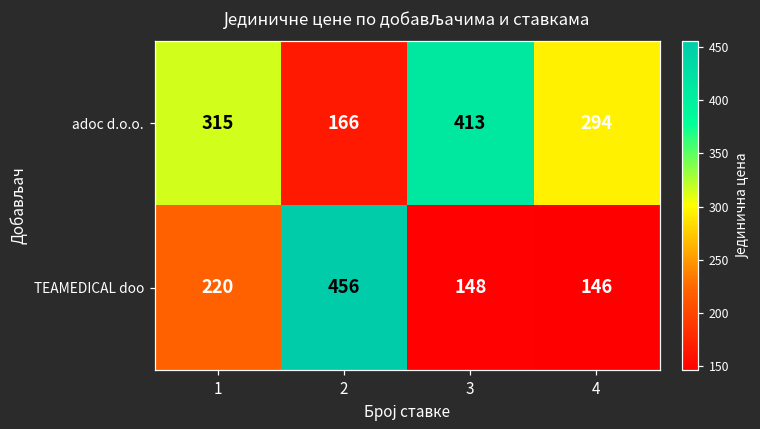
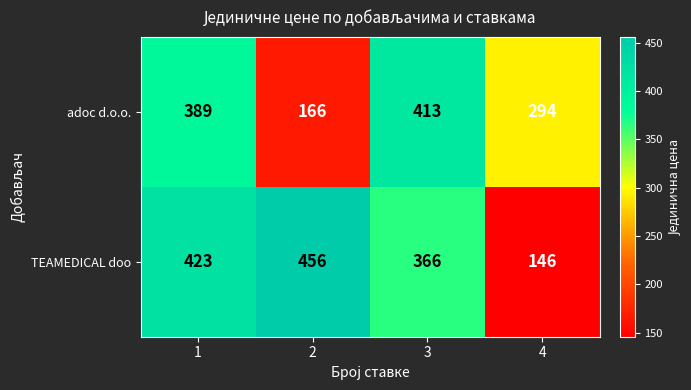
adoc d.o.o., 1: 315 -> 389
TEAMEDICAL doo, 1: 220 -> 423
TEAMEDICAL doo, 3: 148 -> 366
